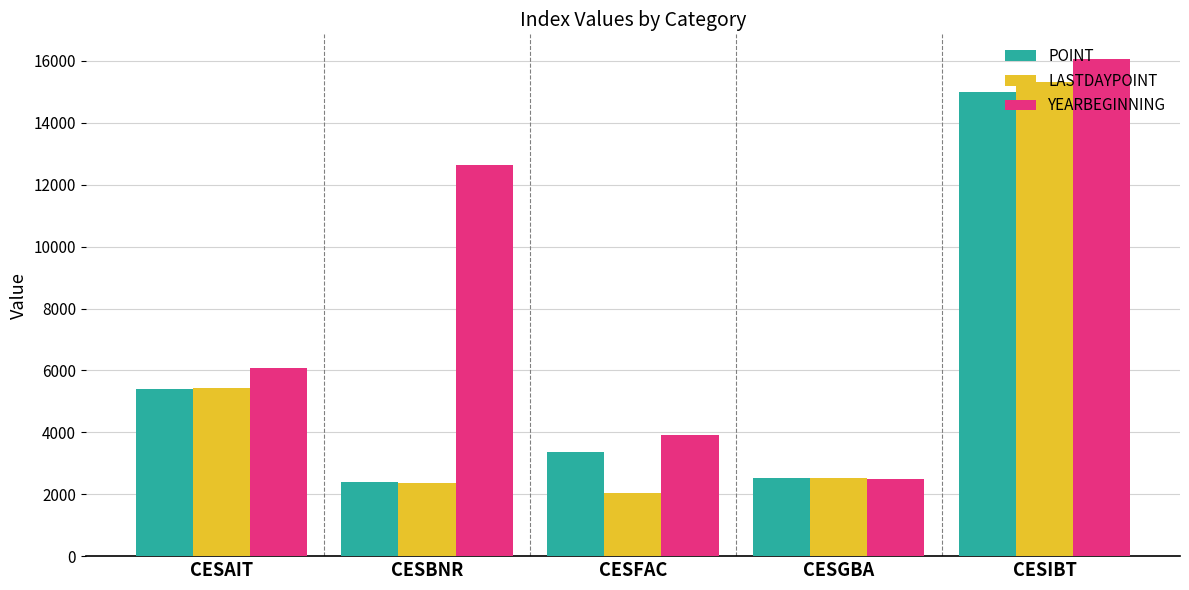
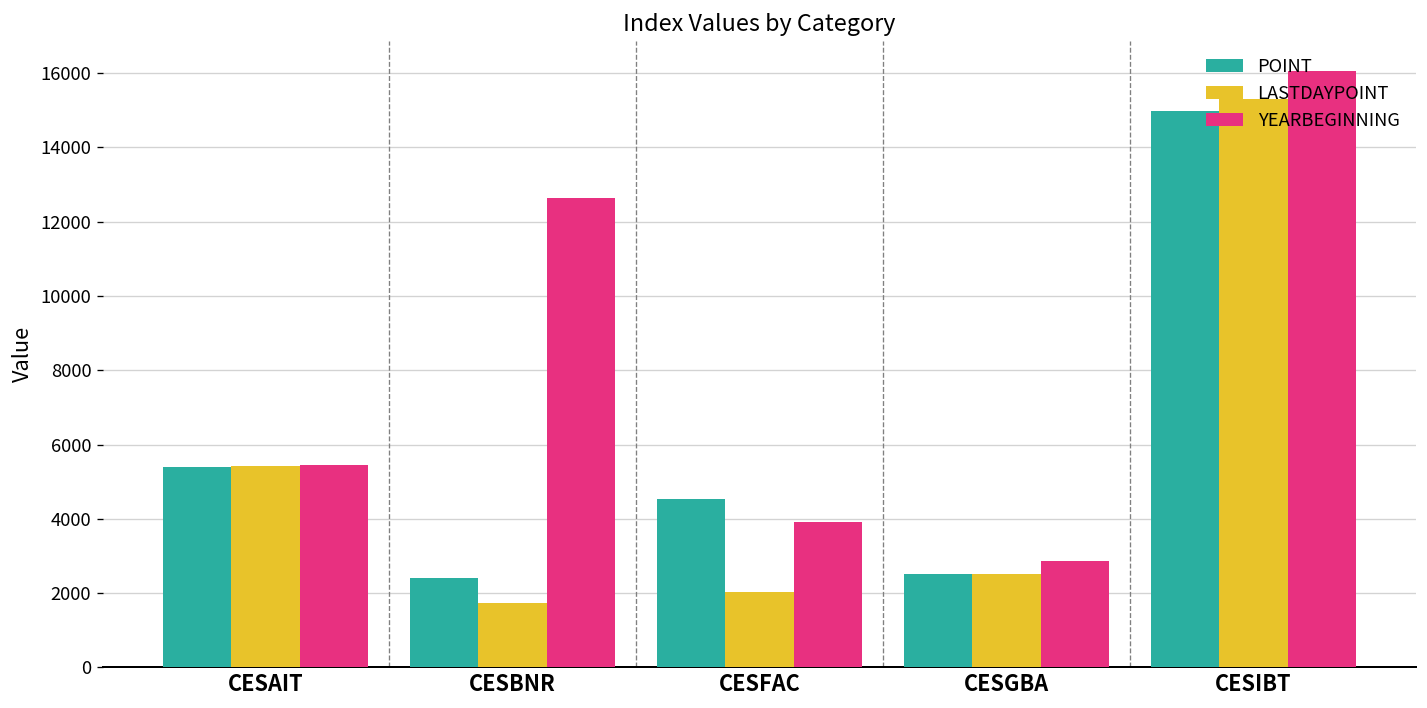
YEARBEGINNING, CESAIT: 6100 -> 5500
LASTDAYPOINT, CESBNR: 2400 -> 1700
POINT, CESFAC: 3400 -> 4500
YEARBEGINNING, CESGBA: 2500 -> 2900
